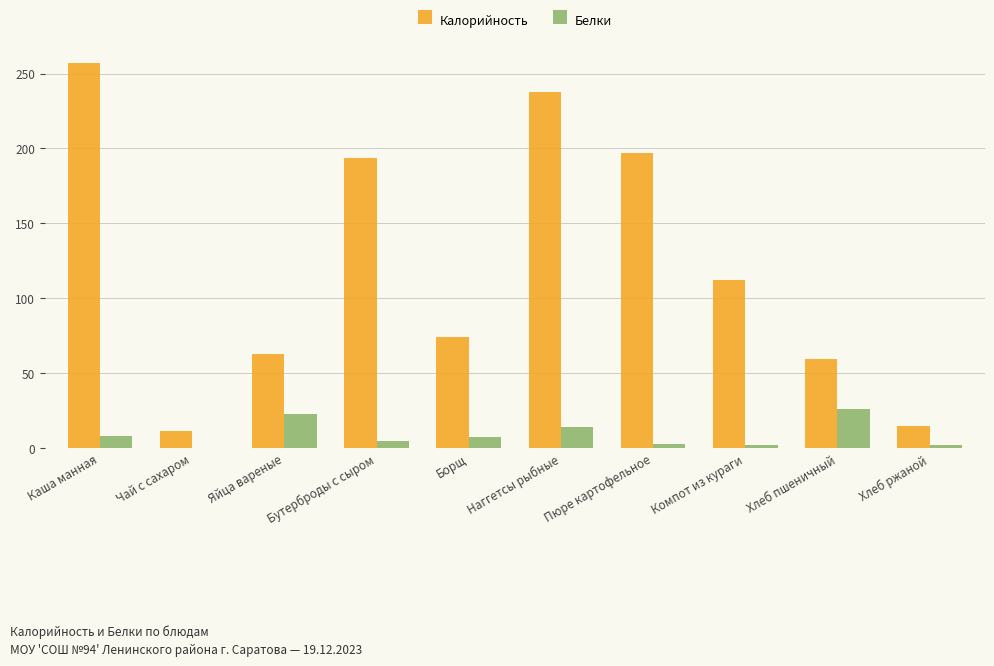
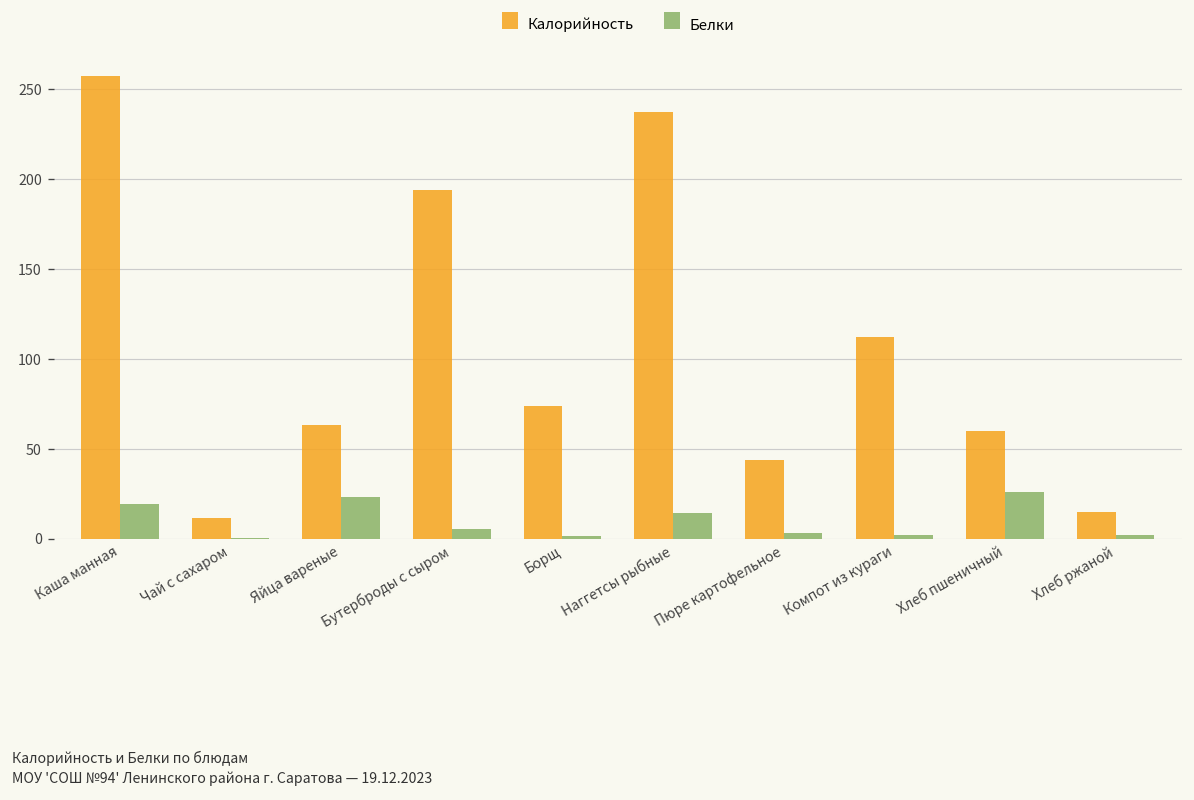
Белки, Каша манная: 8 -> 19
Белки, Борщ: 7 -> 2
Калорийность, Пюре картофельное: 197 -> 44
